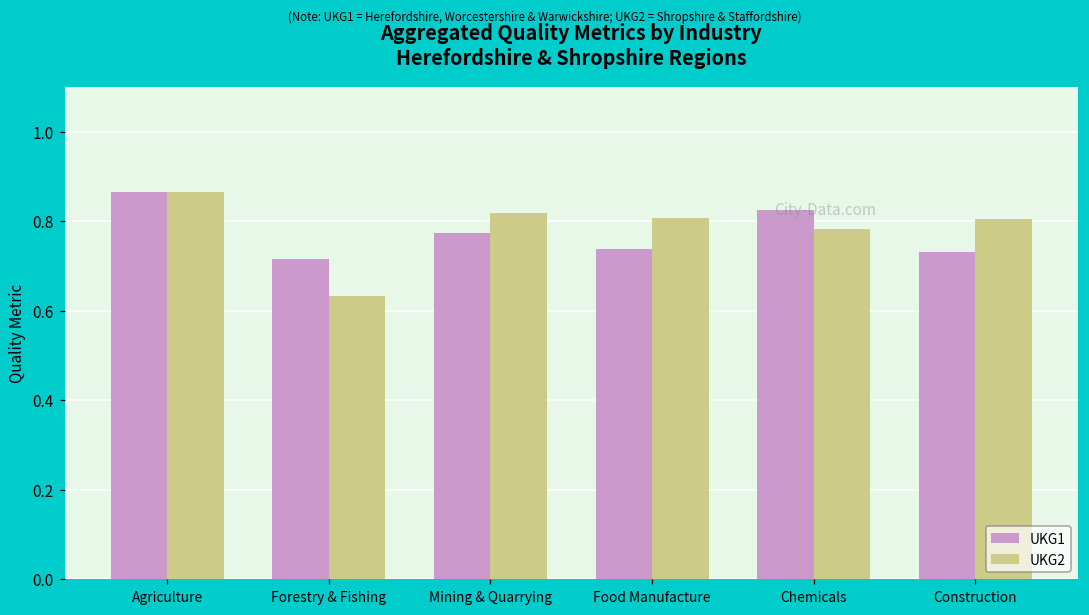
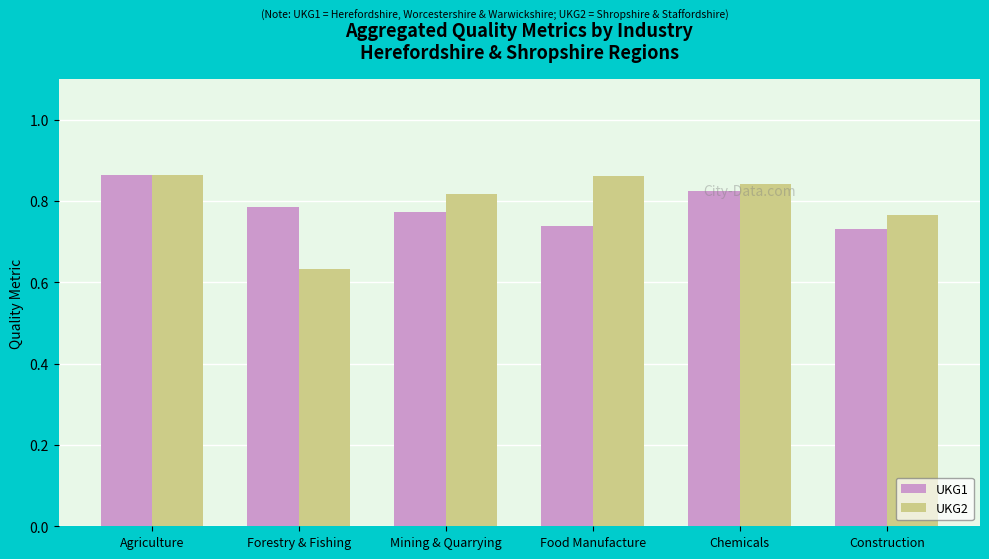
UKG1, Forestry & Fishing: 0.72 -> 0.79
UKG2, Food Manufacture: 0.81 -> 0.86
UKG2, Chemicals: 0.78 -> 0.84
UKG2, Construction: 0.80 -> 0.77
